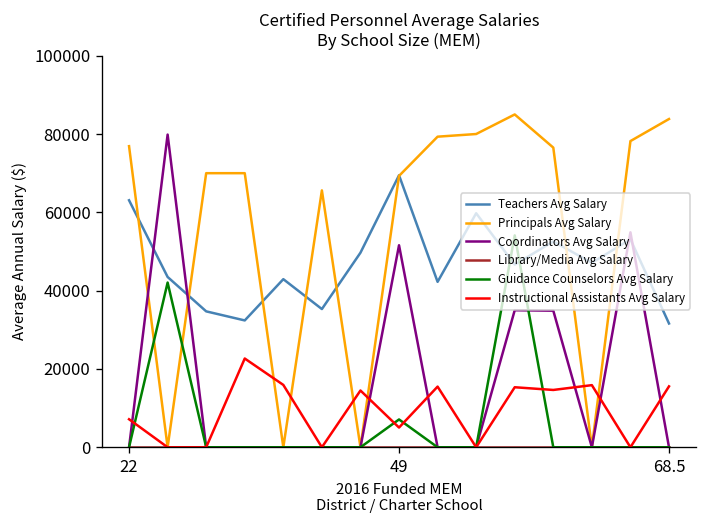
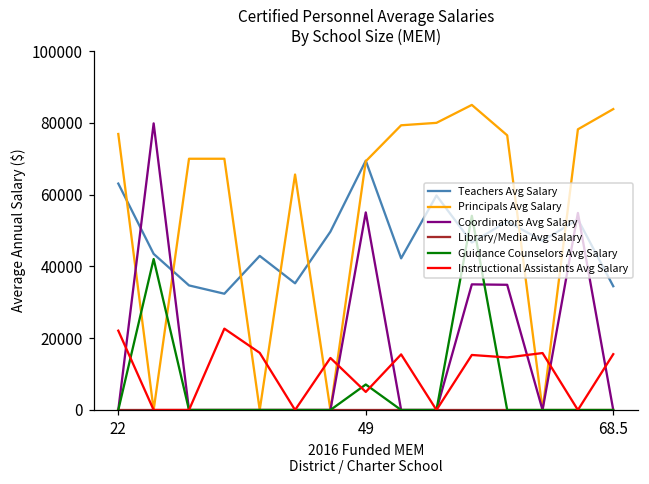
Instructional Assistants Avg Salary, 22: 7000 -> 22000
Coordinators Avg Salary, 49: 52000 -> 55000
Teachers Avg Salary, 68.5: 32000 -> 34000
